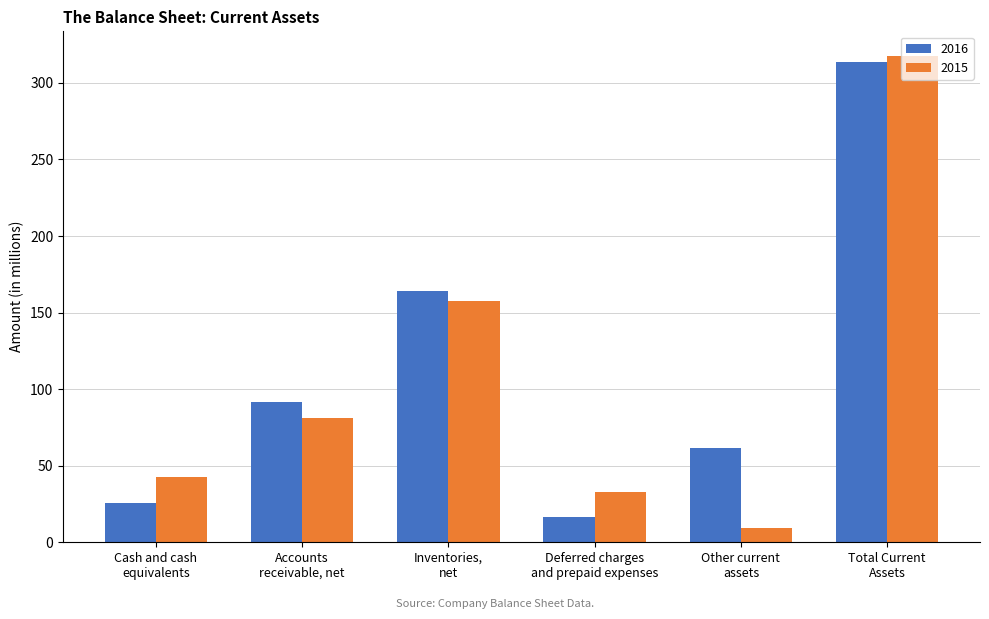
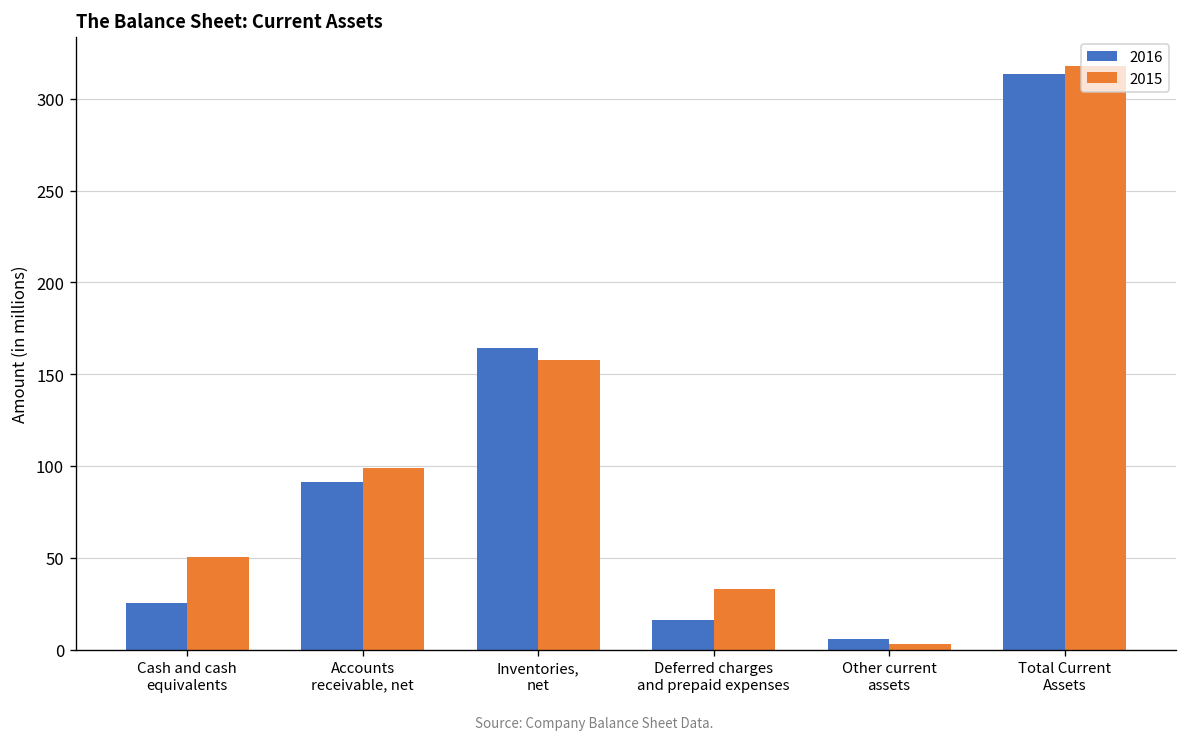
2015, Cash and cash equivalents: 42 -> 50
2015, Accounts receivable, net: 81 -> 99
2016, Other current assets: 61 -> 6
2015, Other current assets: 9 -> 3
